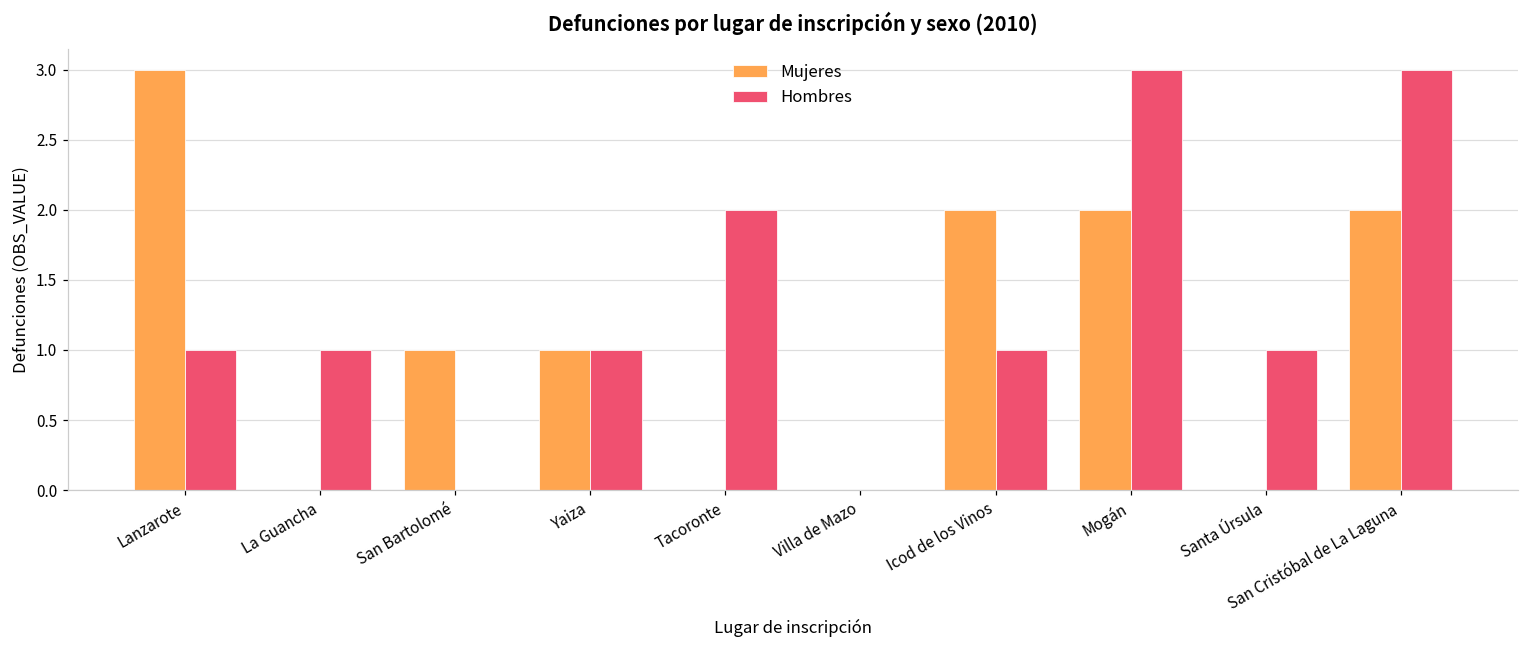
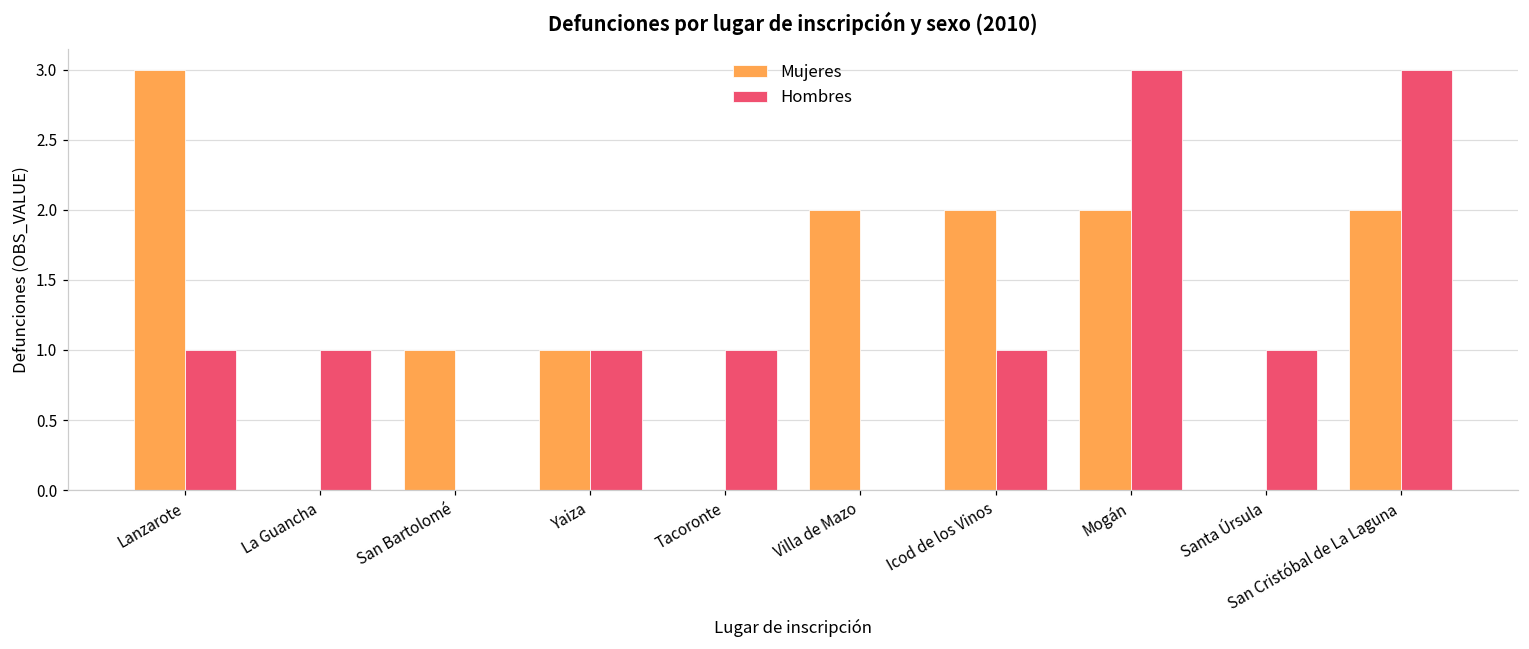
Hombres, Tacoronte: 2 -> 1
Mujeres, Villa de Mazo: 0 -> 2
